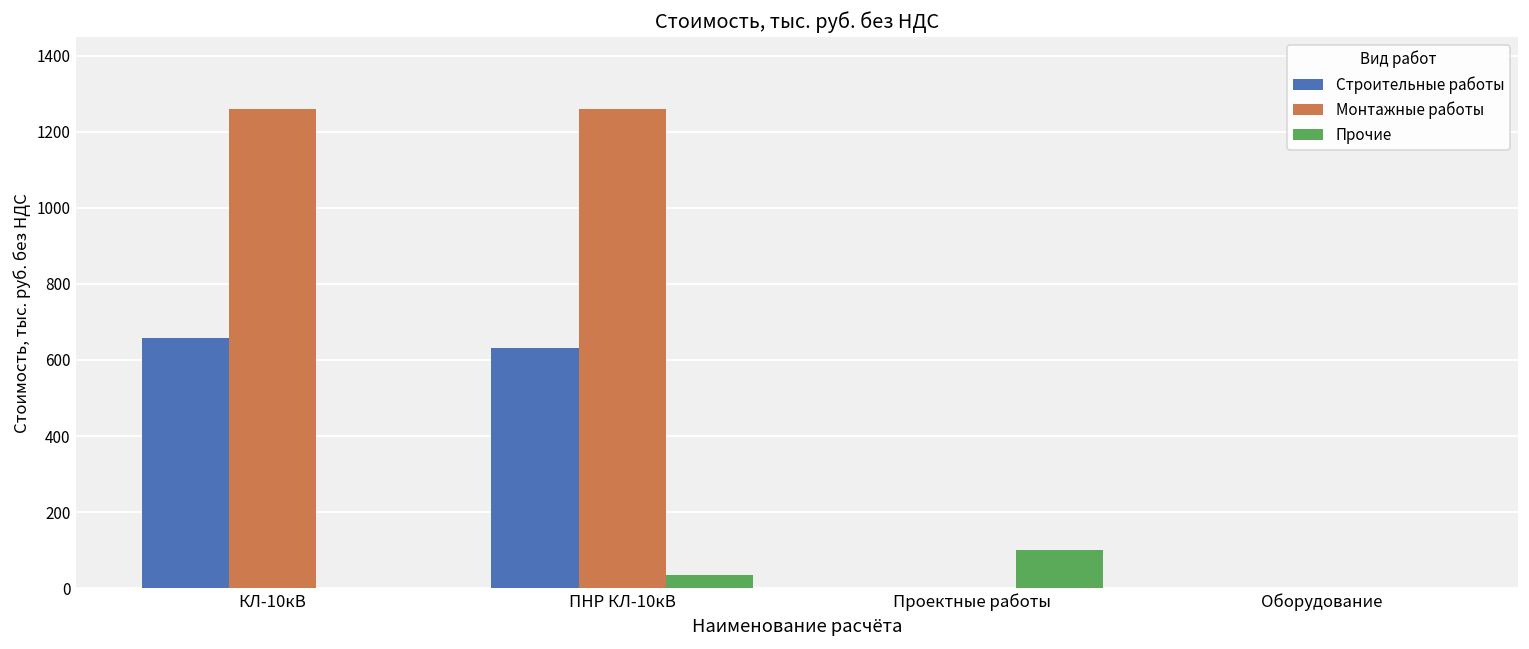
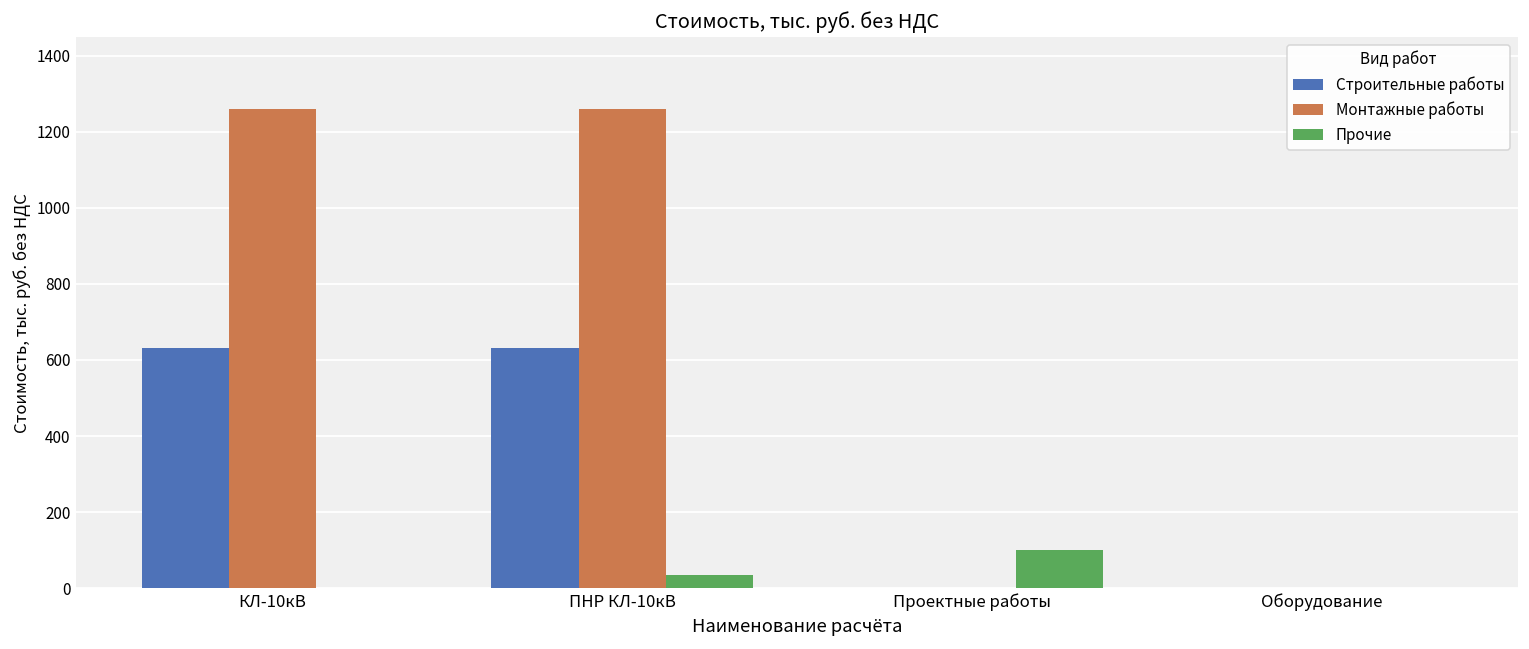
Строительные работы, КЛ-10кВ: 660 -> 630
